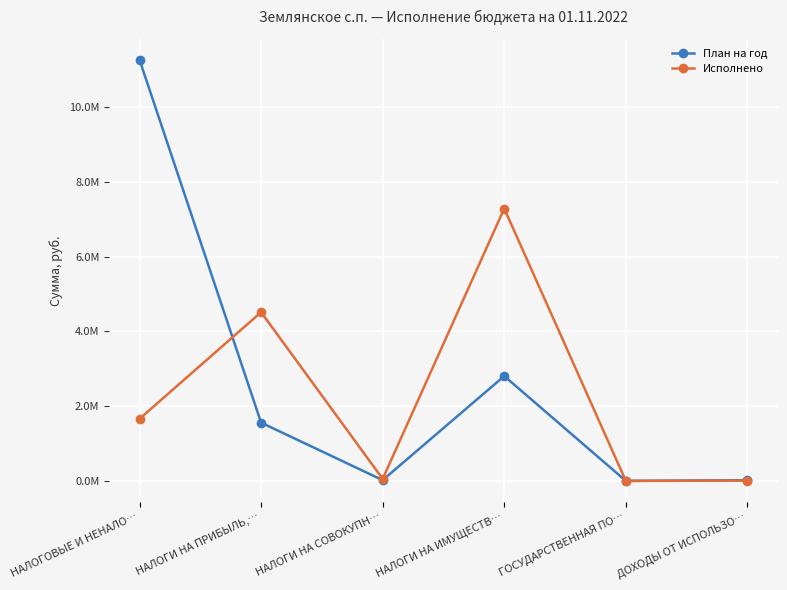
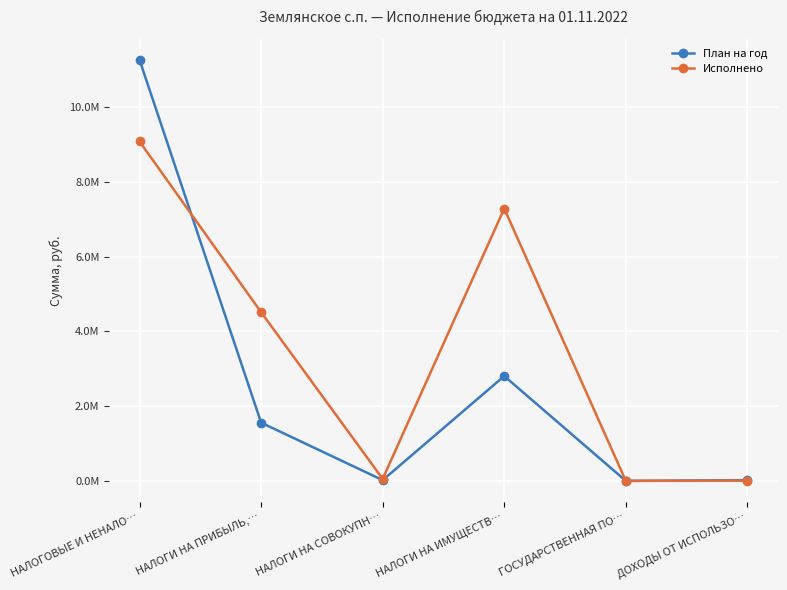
Исполнено, НАЛОГОВЫЕ И НЕНАЛО…: 1700000 -> 9100000
